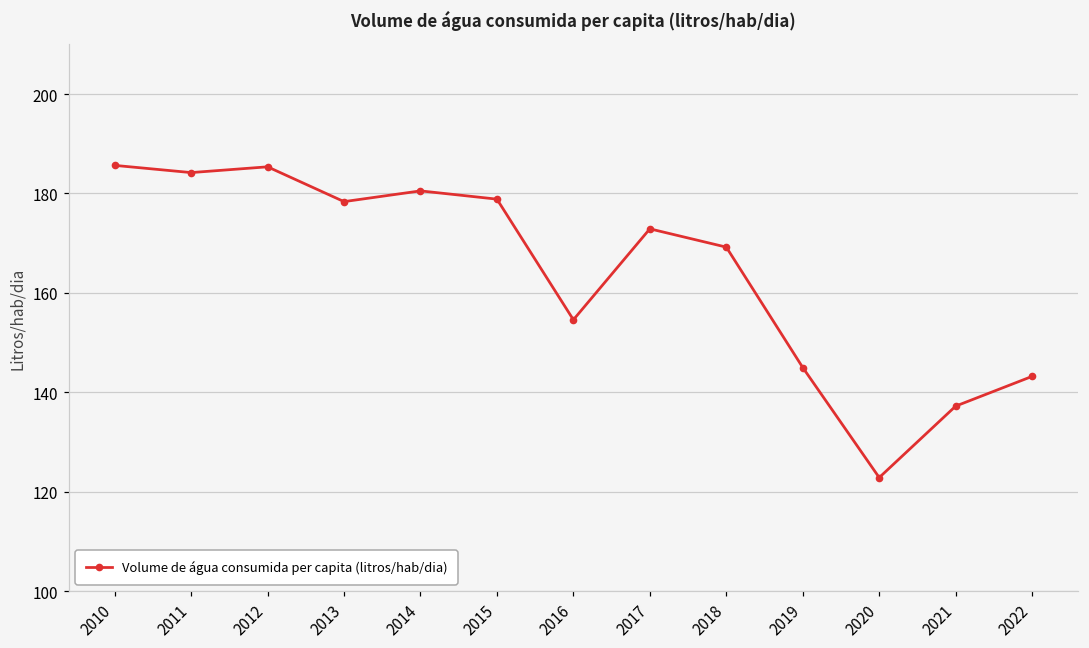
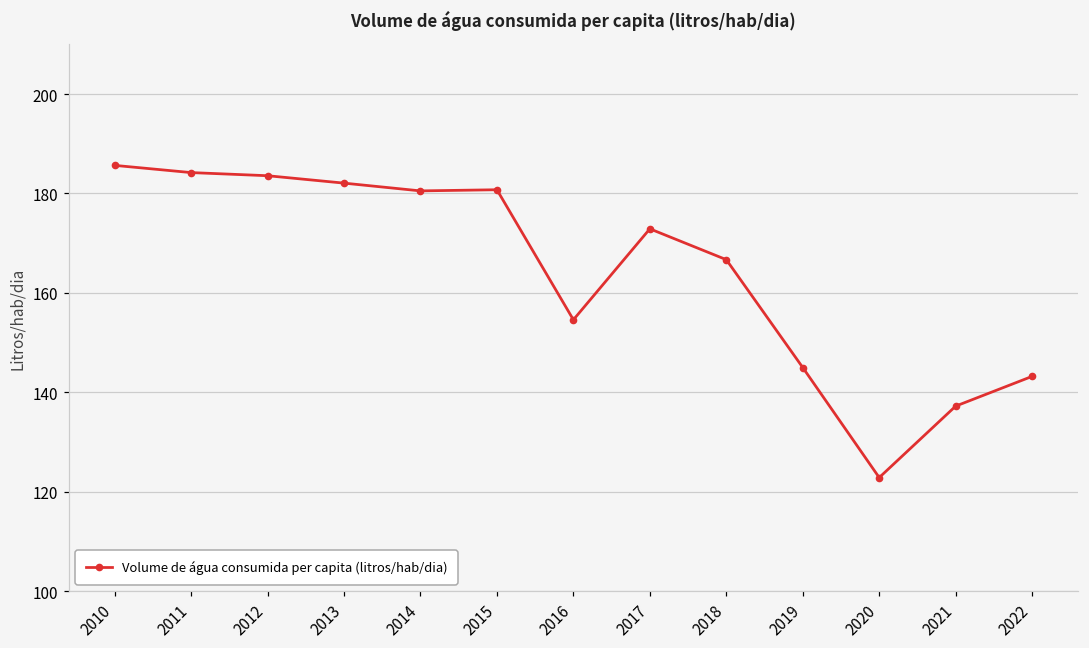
2012: 185 -> 184
2013: 178 -> 182
2015: 179 -> 181
2018: 169 -> 167
